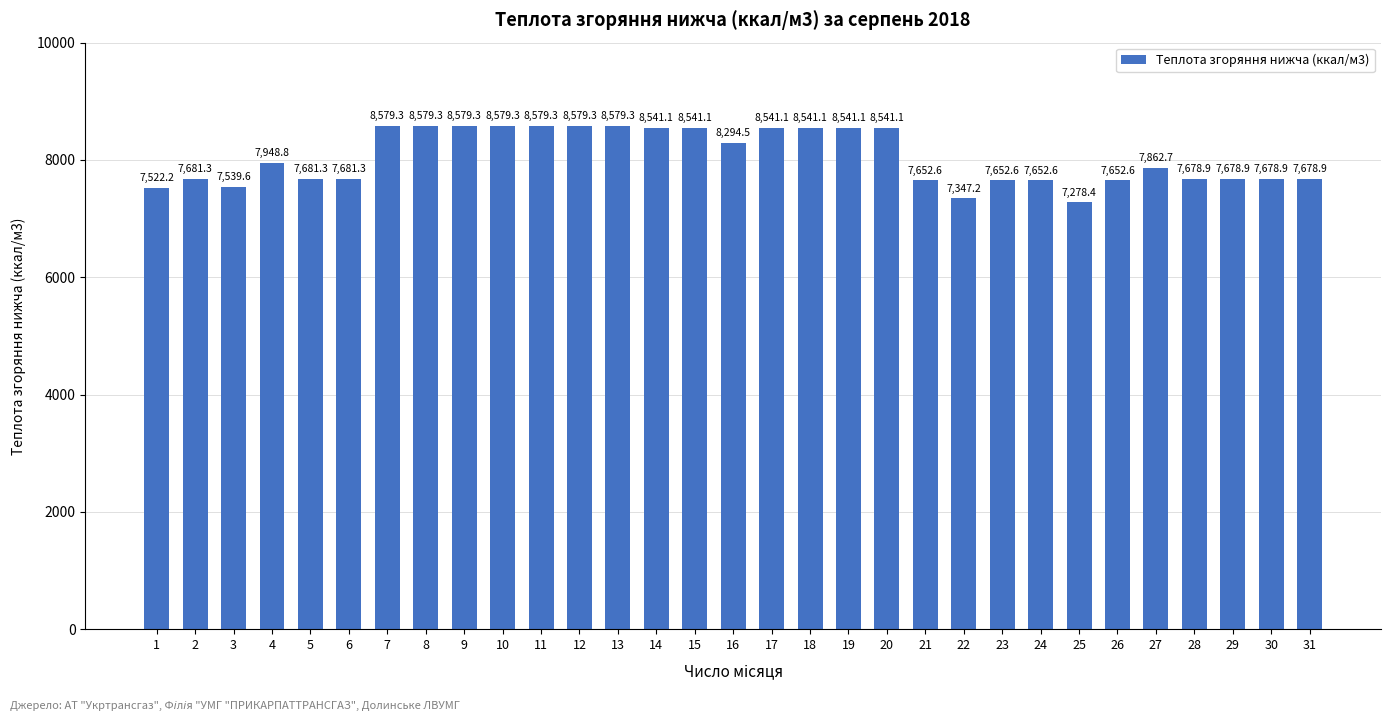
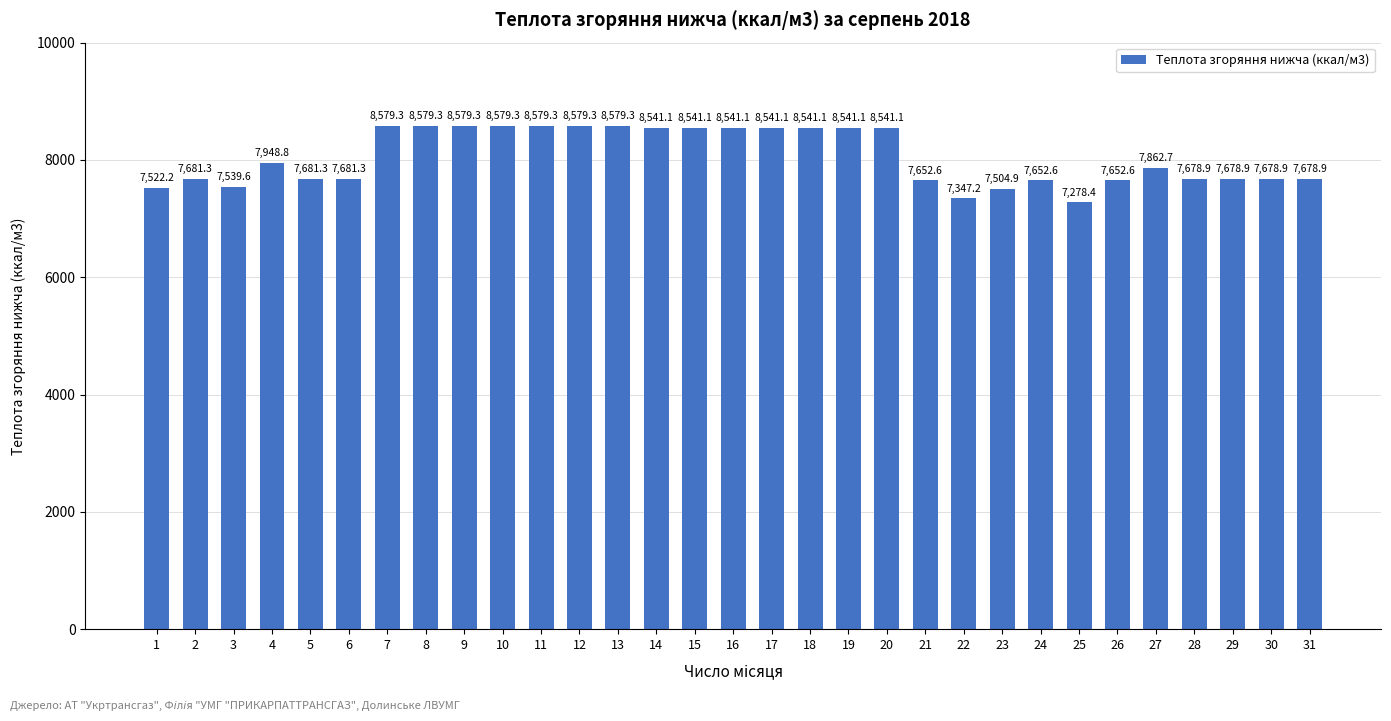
16: 8,294.5 -> 8,541.1
23: 7,652.6 -> 7,504.9
